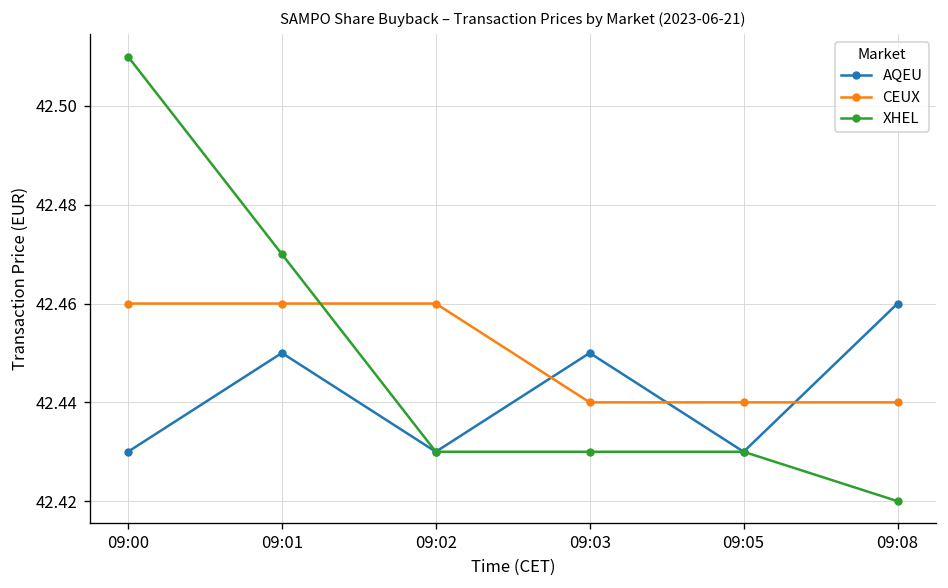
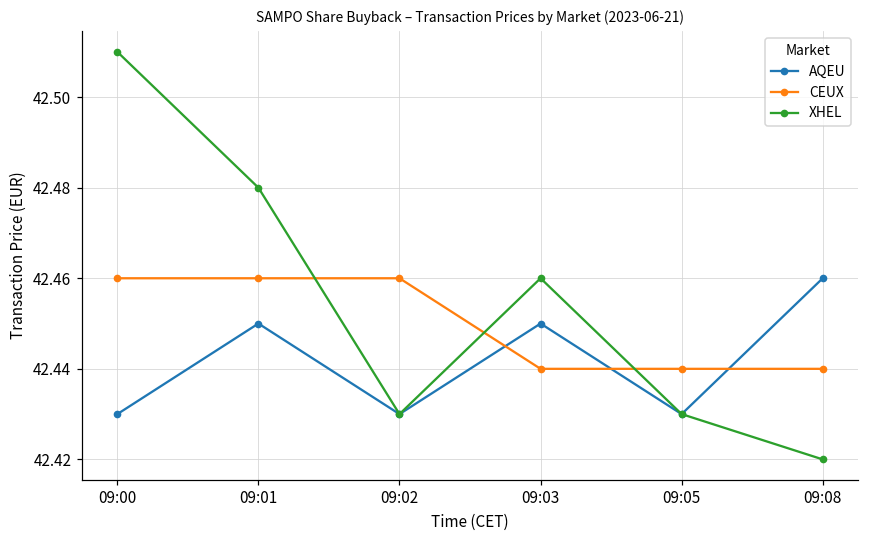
XHEL, 09:01: 42.47 -> 42.48
XHEL, 09:03: 42.43 -> 42.46
